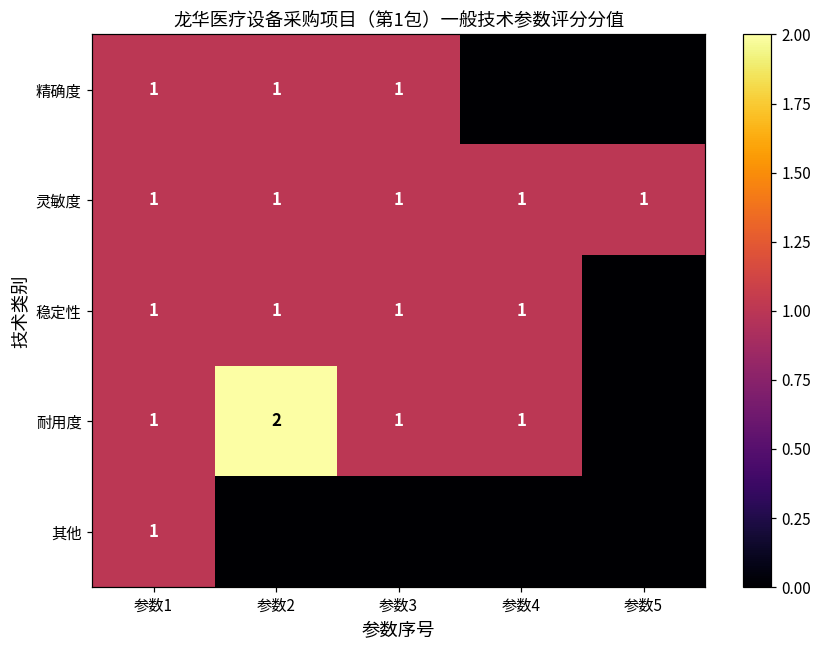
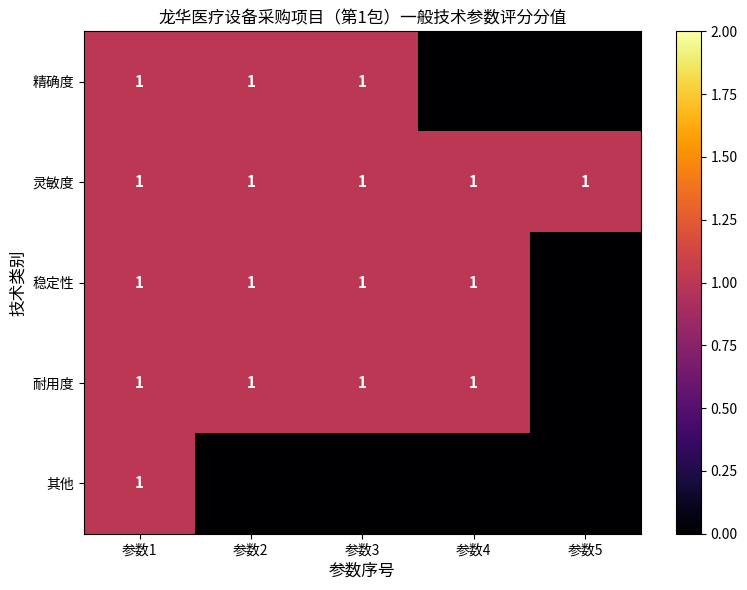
耐用度, 参数2: 2 -> 1
